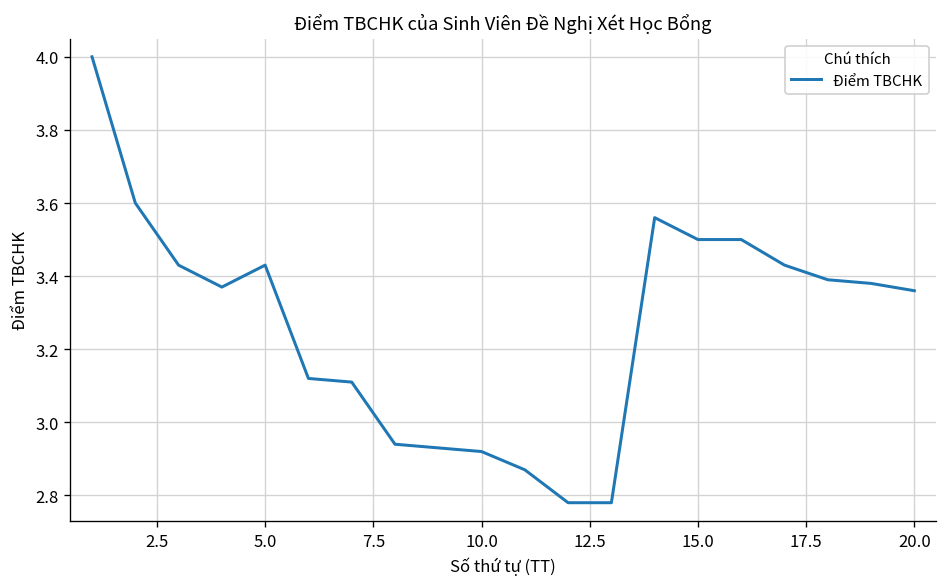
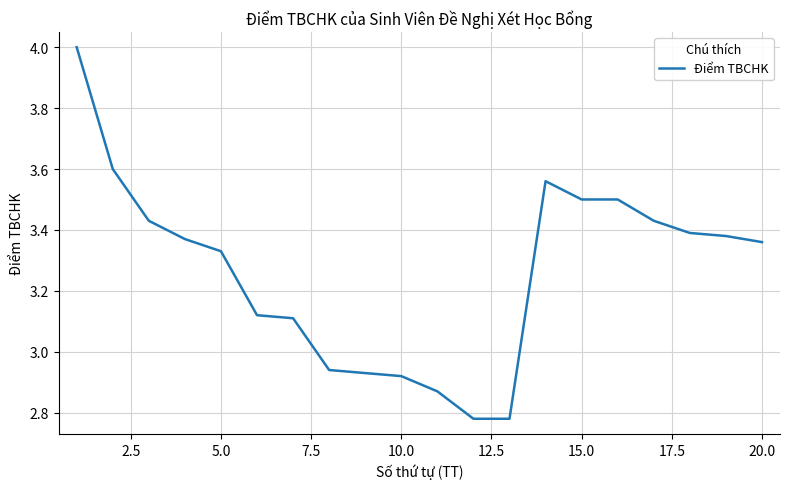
5.0: 3.43 -> 3.33
